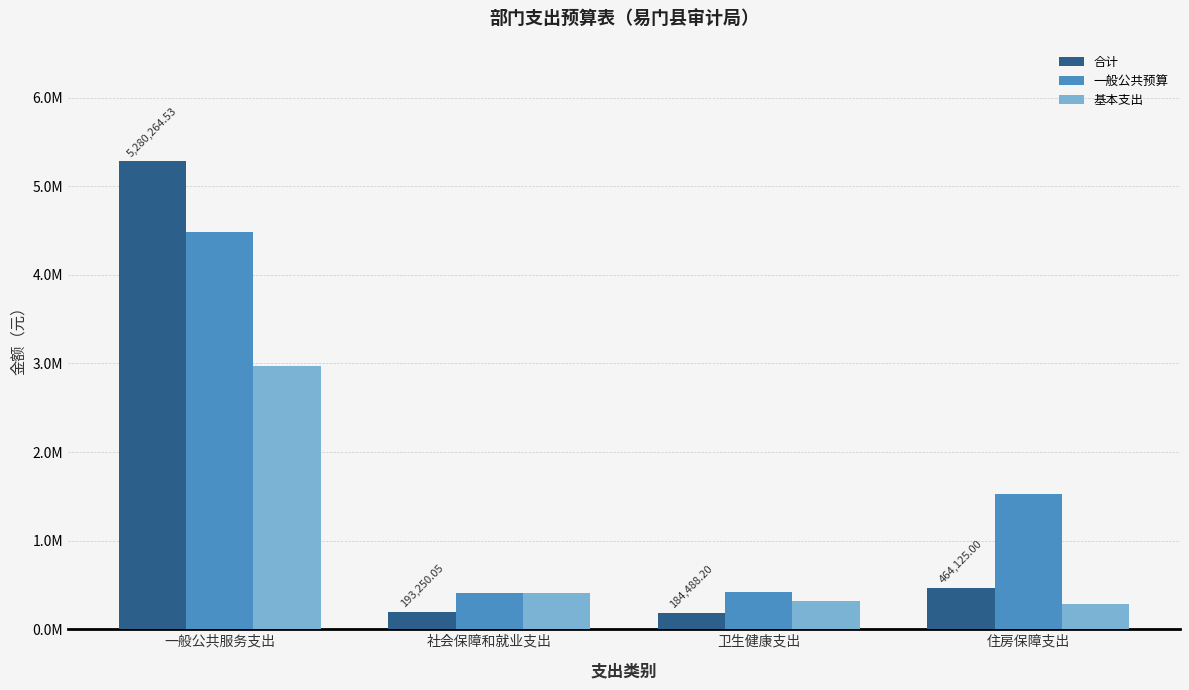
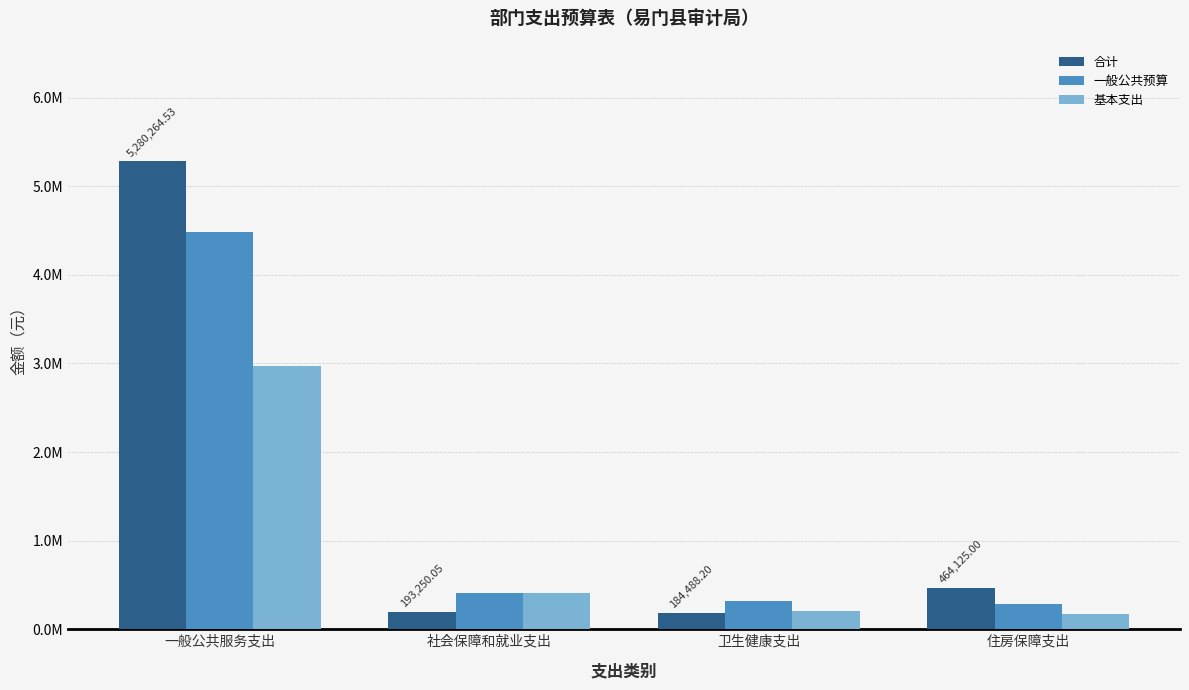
一般公共预算, 卫生健康支出: 400000 -> 300000
基本支出, 卫生健康支出: 300000 -> 200000
一般公共预算, 住房保障支出: 1500000 -> 300000
基本支出, 住房保障支出: 300000 -> 200000
